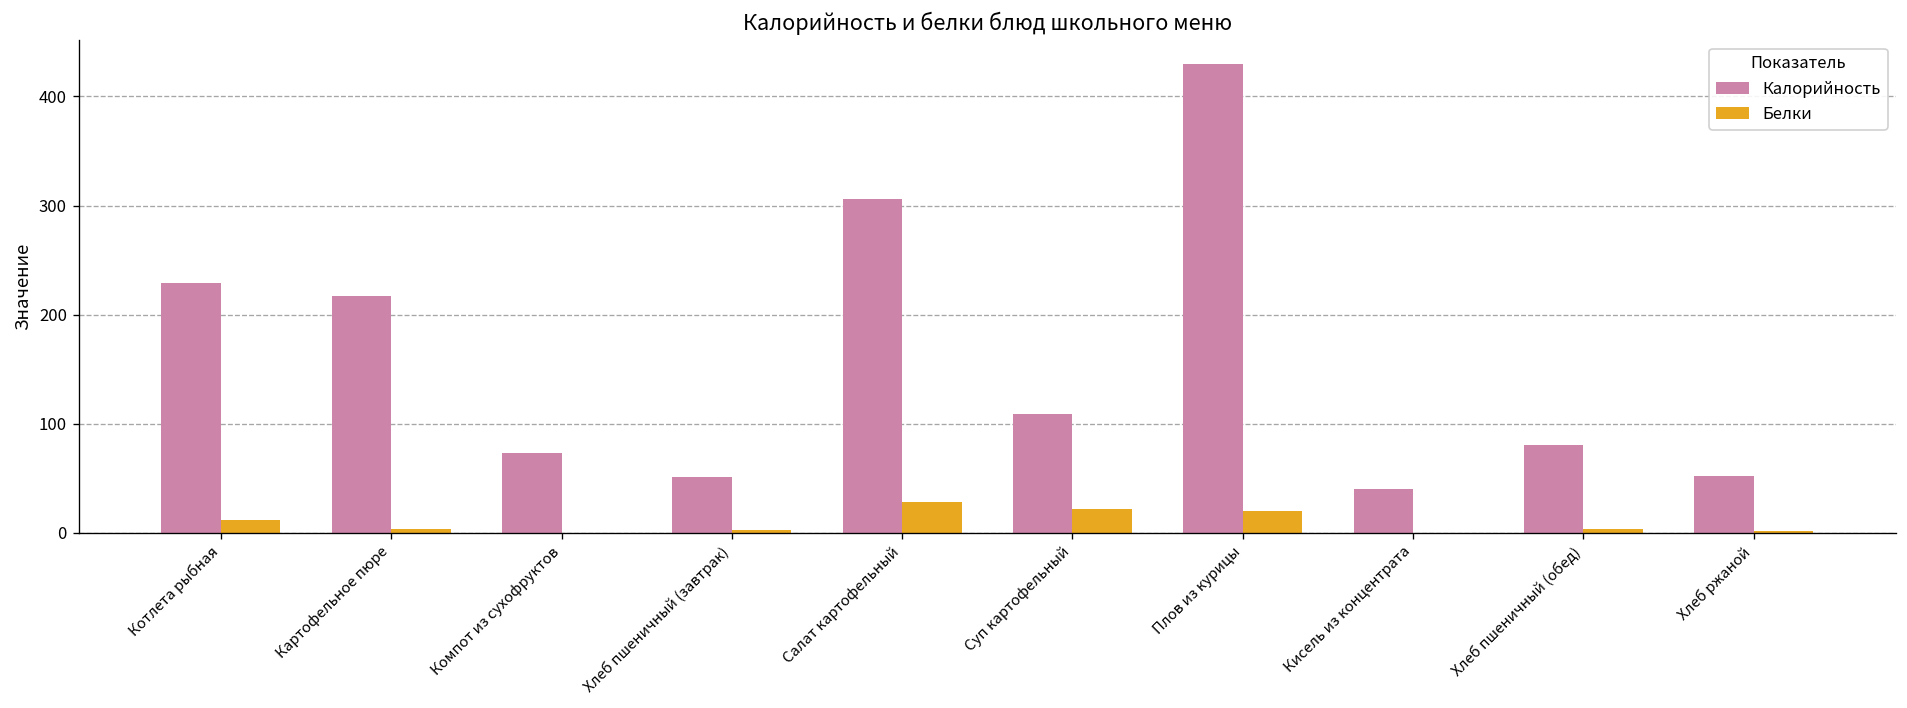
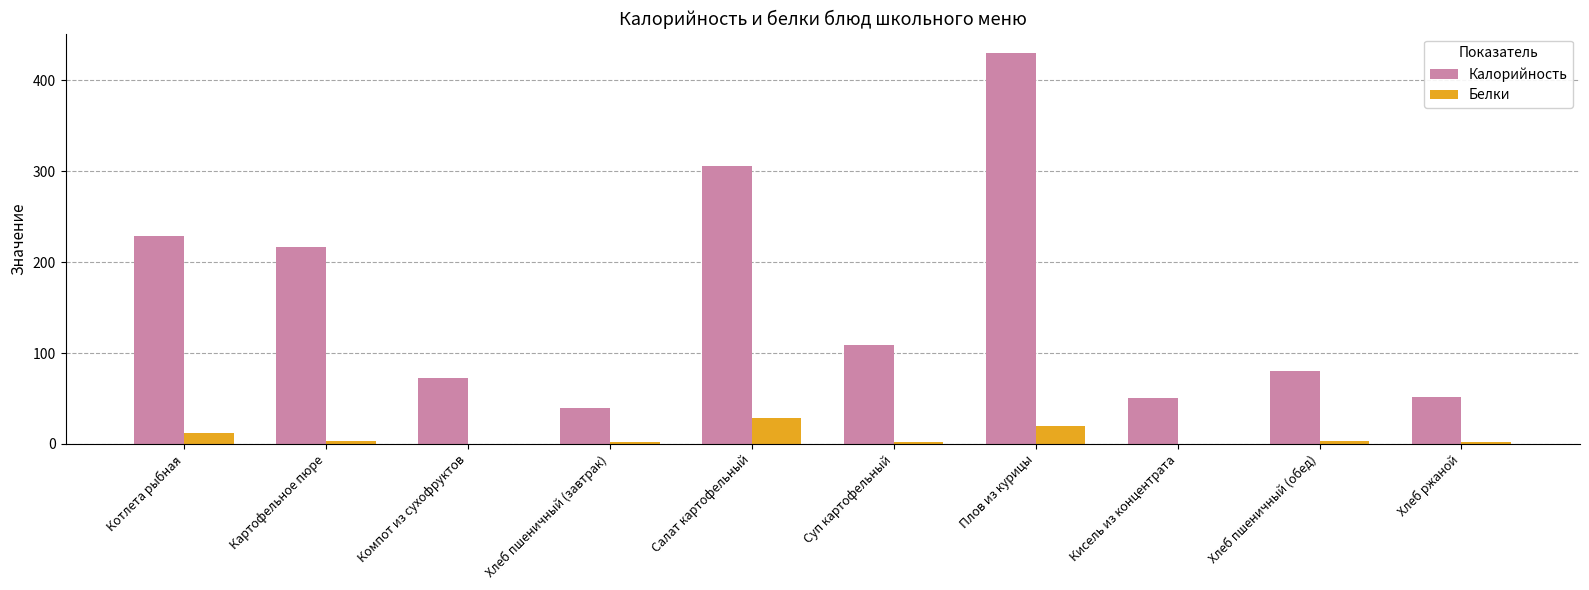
Калорийность, Хлеб пшеничный (завтрак): 50 -> 40
Белки, Суп картофельный: 20 -> 0
Калорийность, Кисель из концентрата: 40 -> 50
